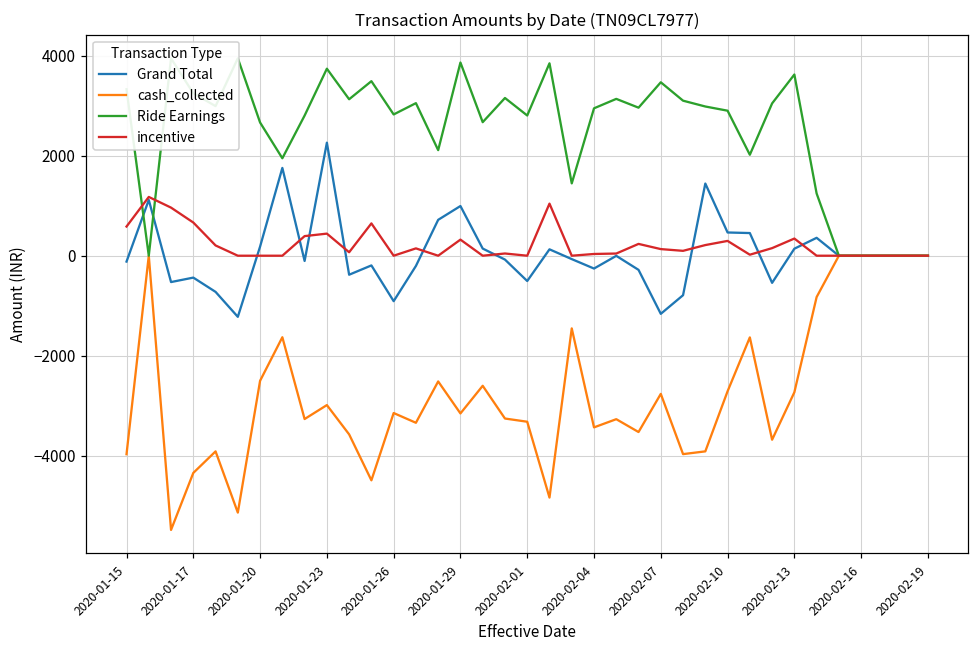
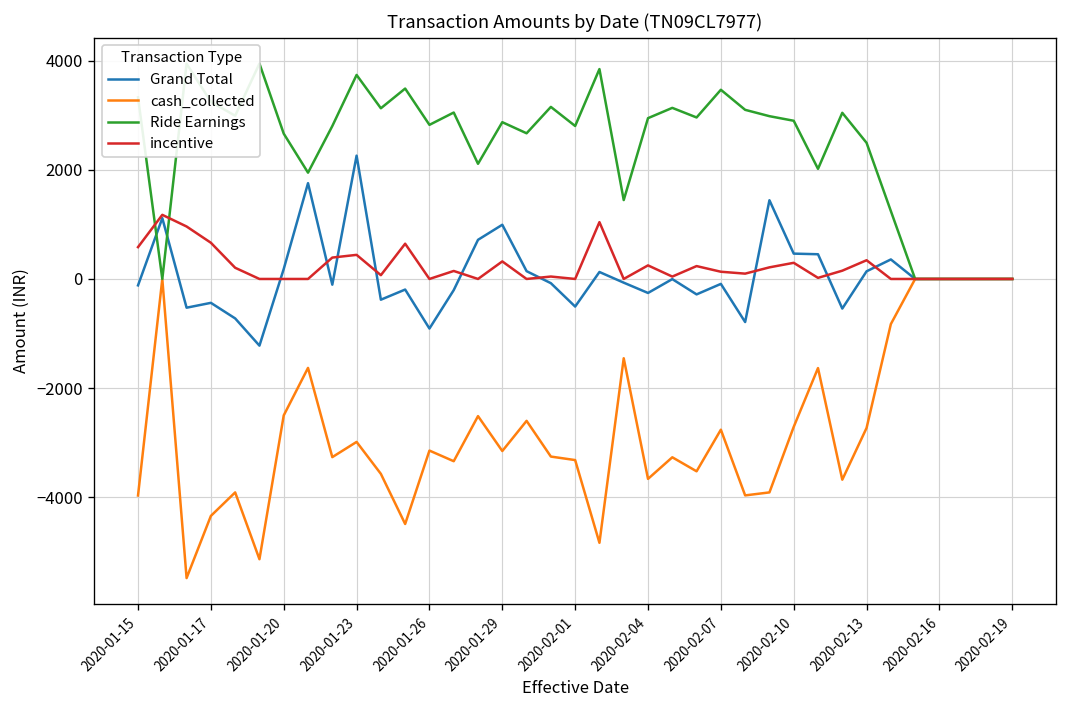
Ride Earnings, 2020-01-29: 3900 -> 2900
cash_collected, 2020-02-04: -3400 -> -3700
incentive, 2020-02-04: 0 -> 200
Grand Total, 2020-02-07: -1200 -> -100
Ride Earnings, 2020-02-13: 3600 -> 2500
